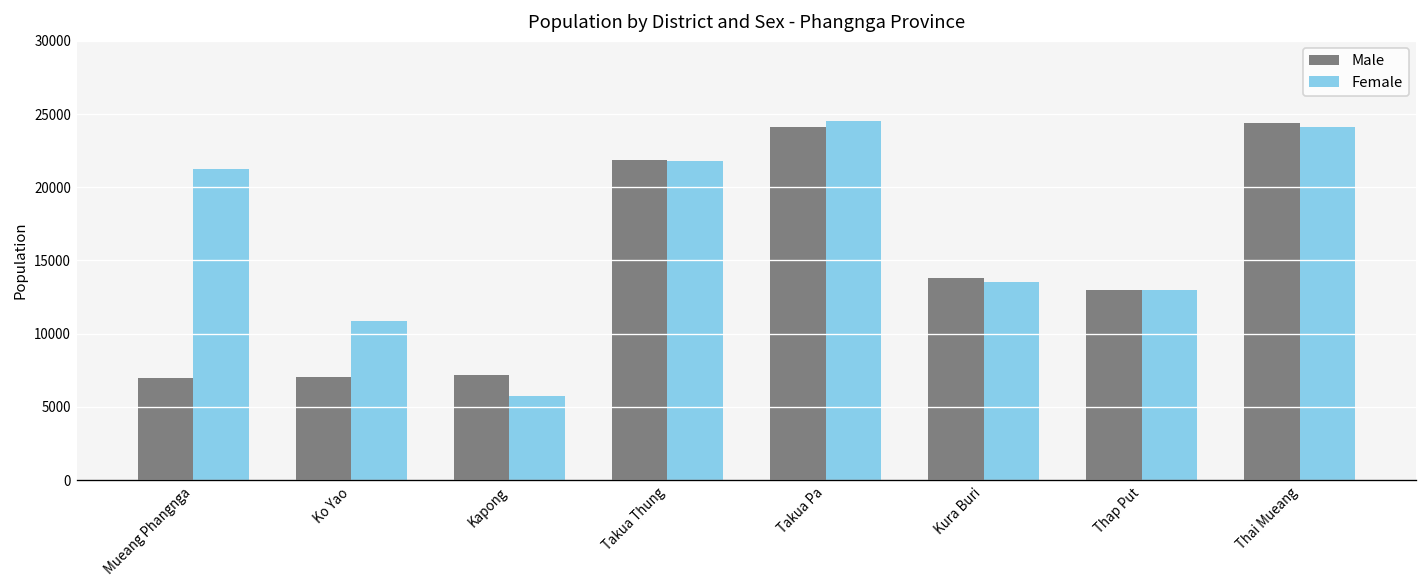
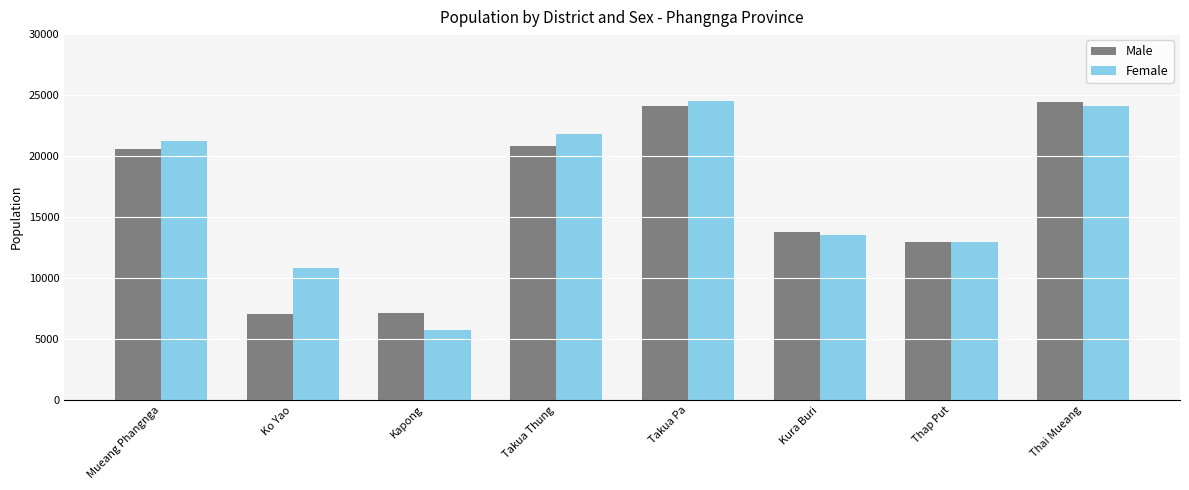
Male, Mueang Phangnga: 7000 -> 20600
Male, Takua Thung: 21900 -> 20800
